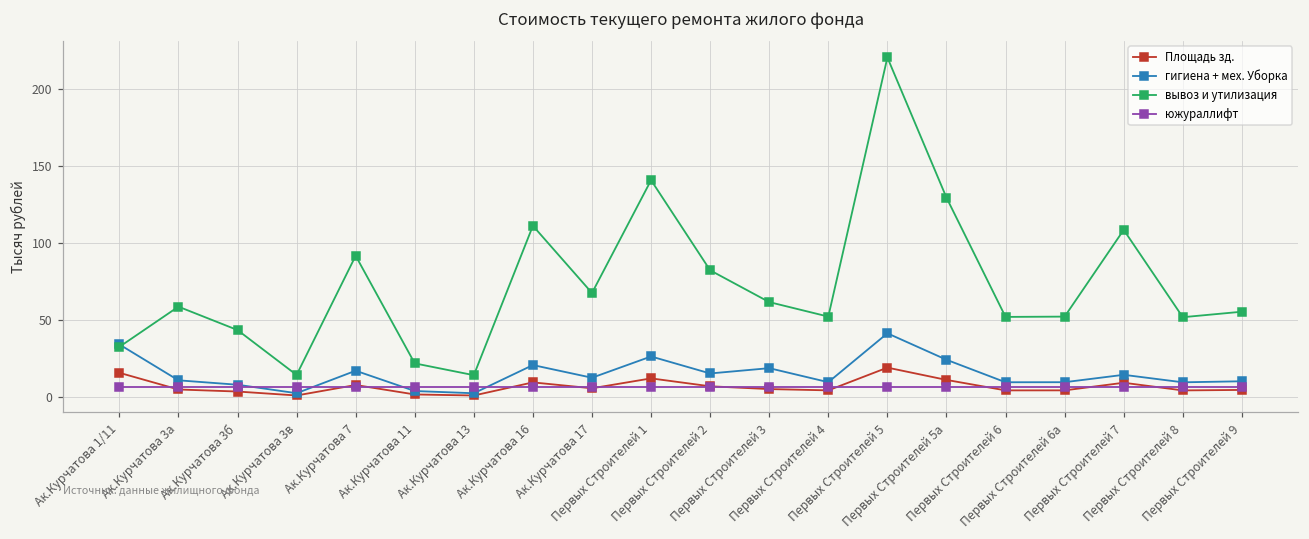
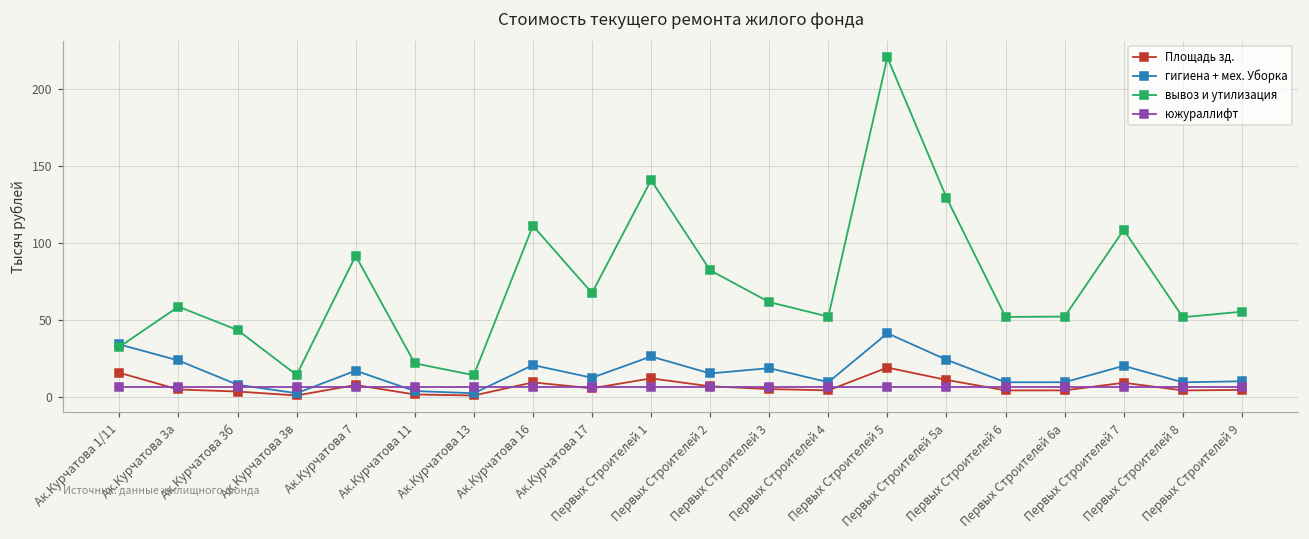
гигиена + мех. Уборка, Ак.Курчатова 3а: 11 -> 24
гигиена + мех. Уборка, Первых Строителей 7: 15 -> 21
